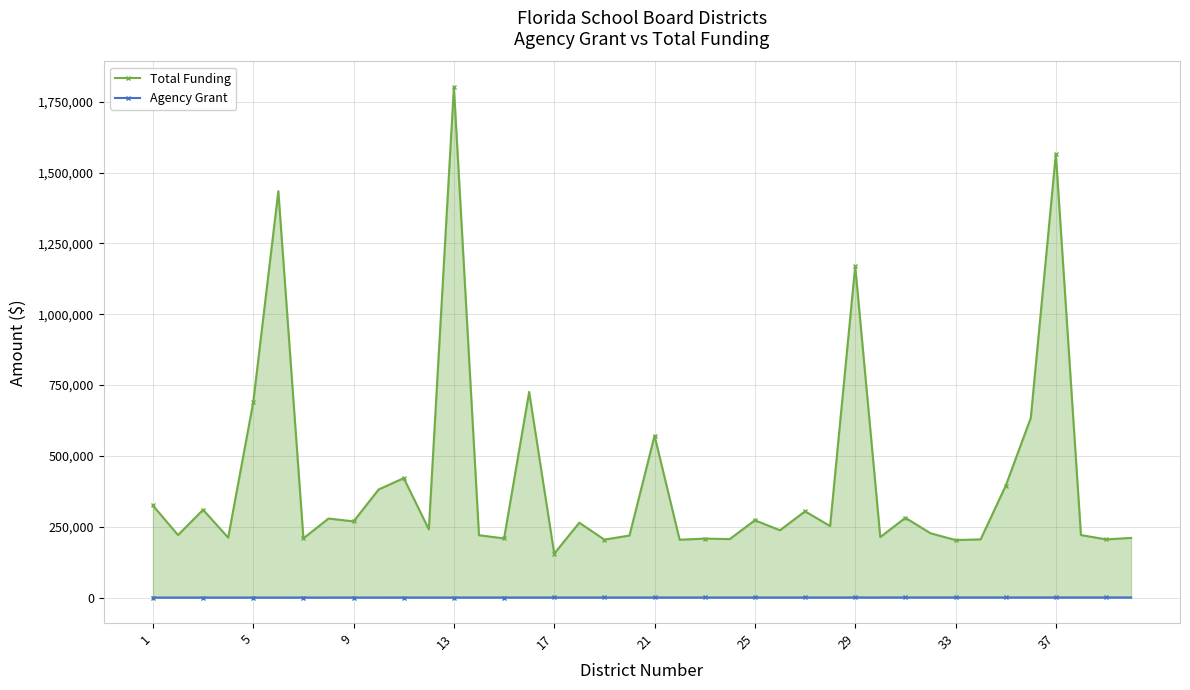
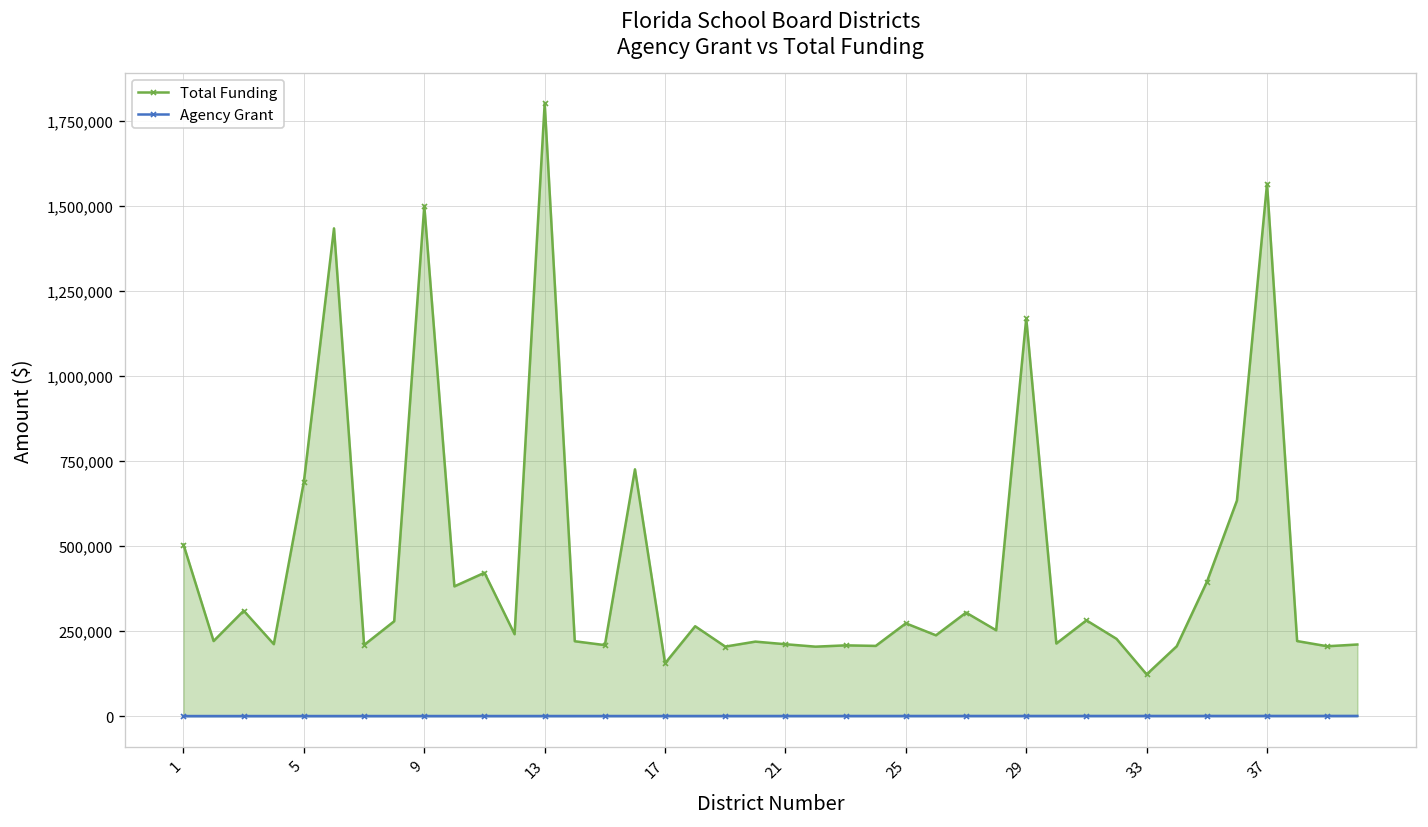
Total Funding, 1: 320,000 -> 500,000
Total Funding, 9: 270,000 -> 1,500,000
Total Funding, 21: 570,000 -> 210,000
Total Funding, 33: 200,000 -> 120,000
